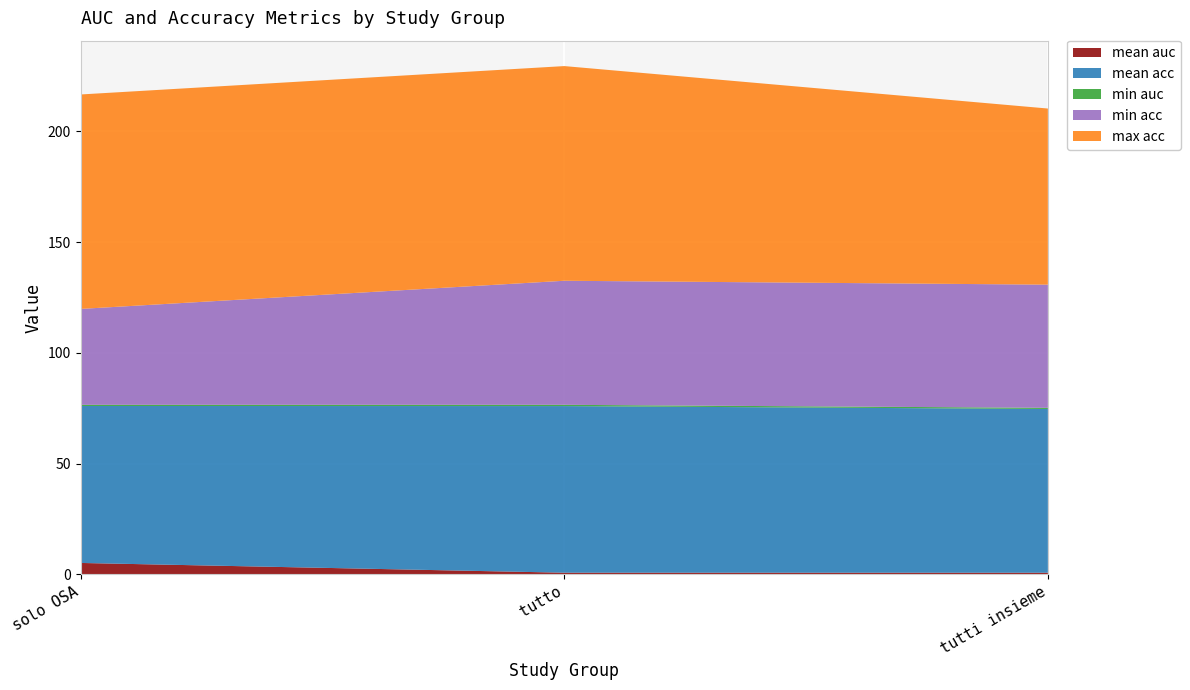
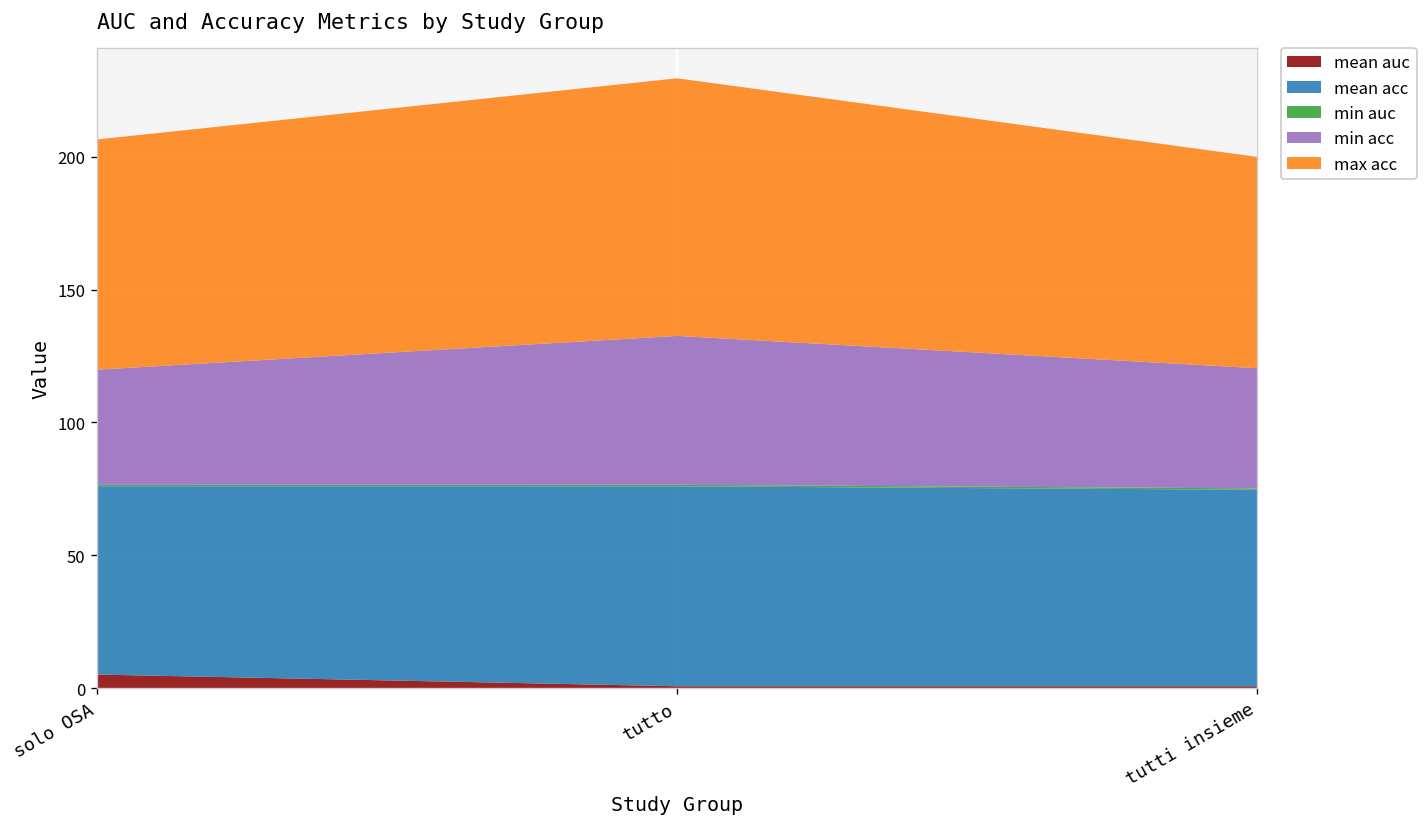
max acc, solo OSA: 97 -> 87
min acc, tutti insieme: 56 -> 45
